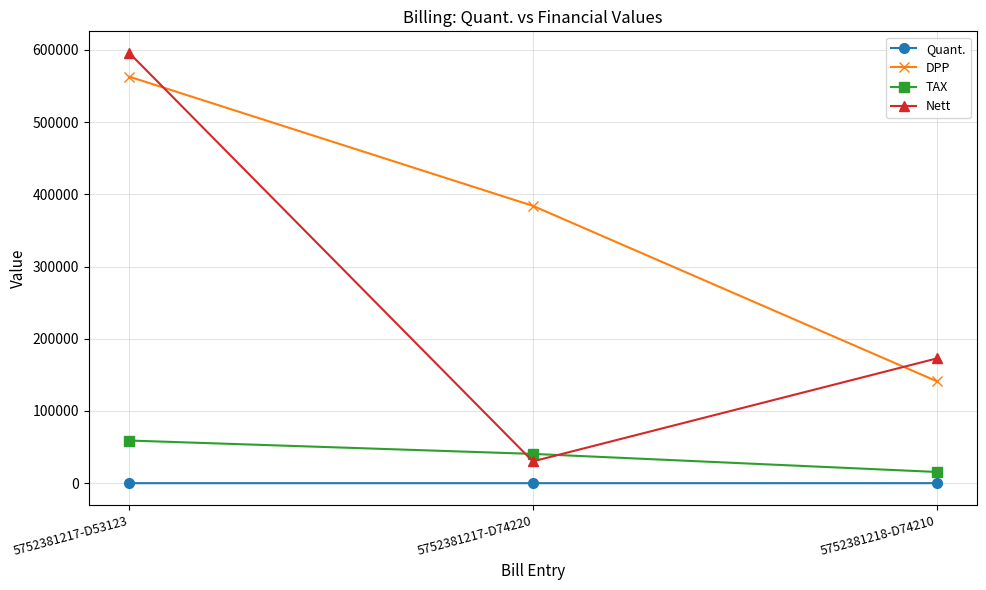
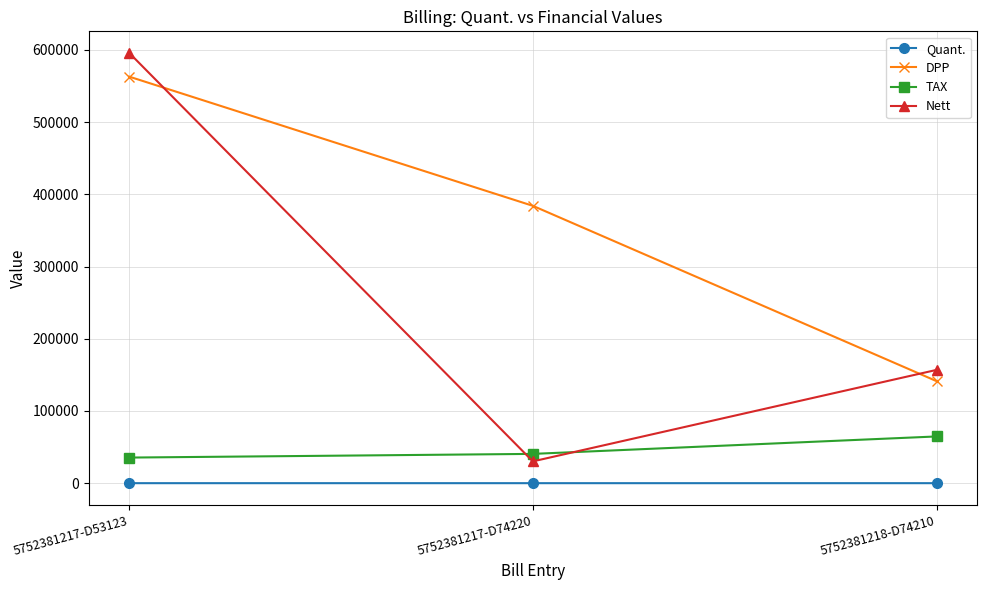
TAX, 5752381217-D53123: 60000 -> 40000
TAX, 5752381218-D74210: 20000 -> 60000
Nett, 5752381218-D74210: 170000 -> 160000
